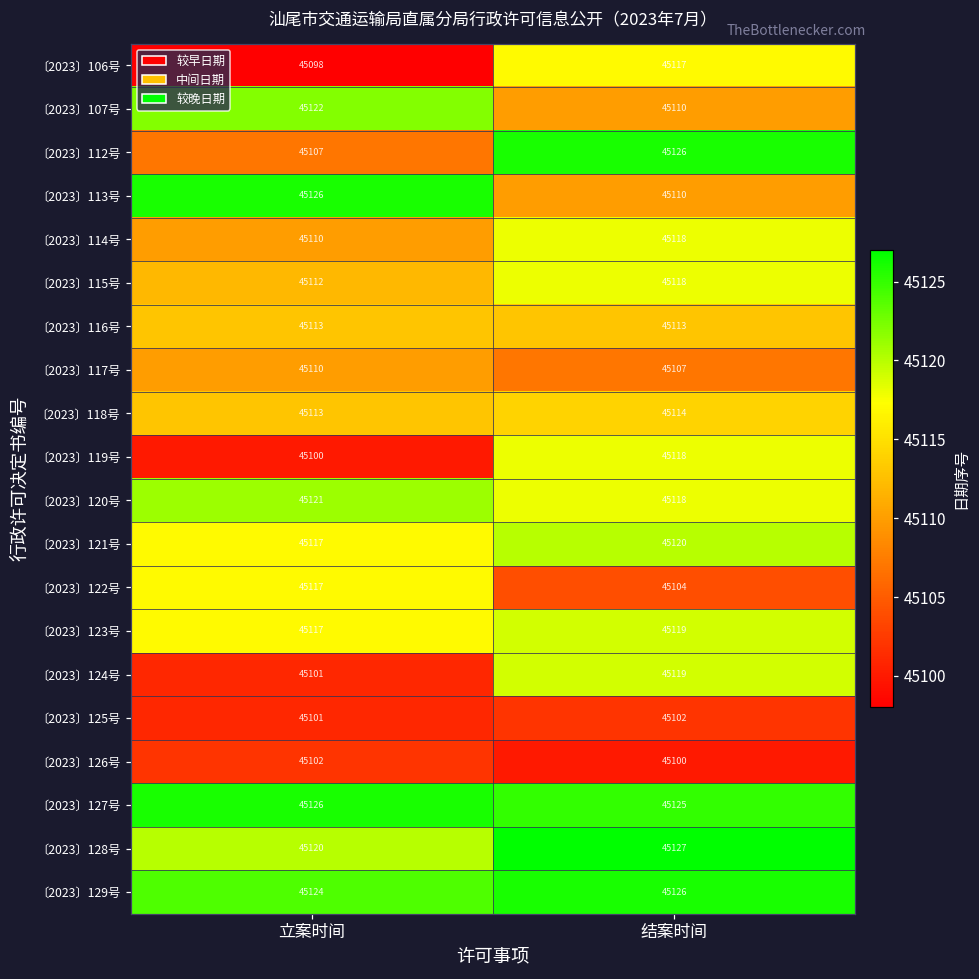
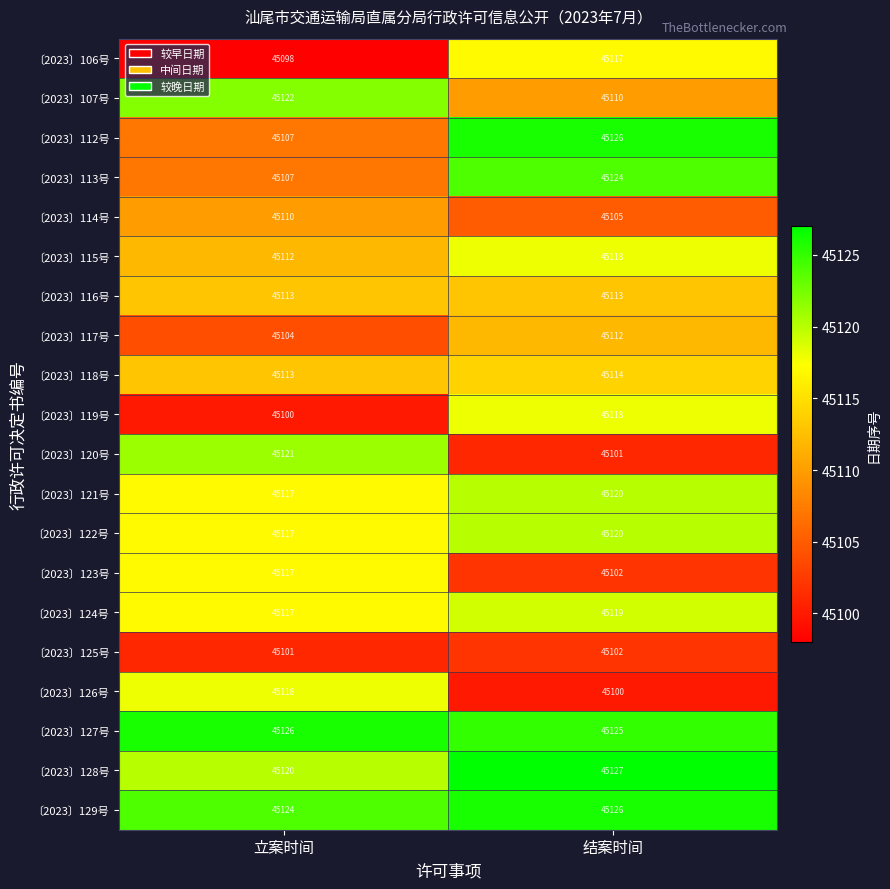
〔2023〕113号, 立案时间: 45126 -> 45107
〔2023〕113号, 结案时间: 45110 -> 45124
〔2023〕114号, 结案时间: 45118 -> 45105
〔2023〕117号, 立案时间: 45110 -> 45104
〔2023〕117号, 结案时间: 45107 -> 45112
〔2023〕120号, 结案时间: 45118 -> 45101
〔2023〕122号, 结案时间: 45104 -> 45120
〔2023〕123号, 结案时间: 45119 -> 45102
〔2023〕124号, 立案时间: 45101 -> 45117
〔2023〕126号, 立案时间: 45102 -> 45118
